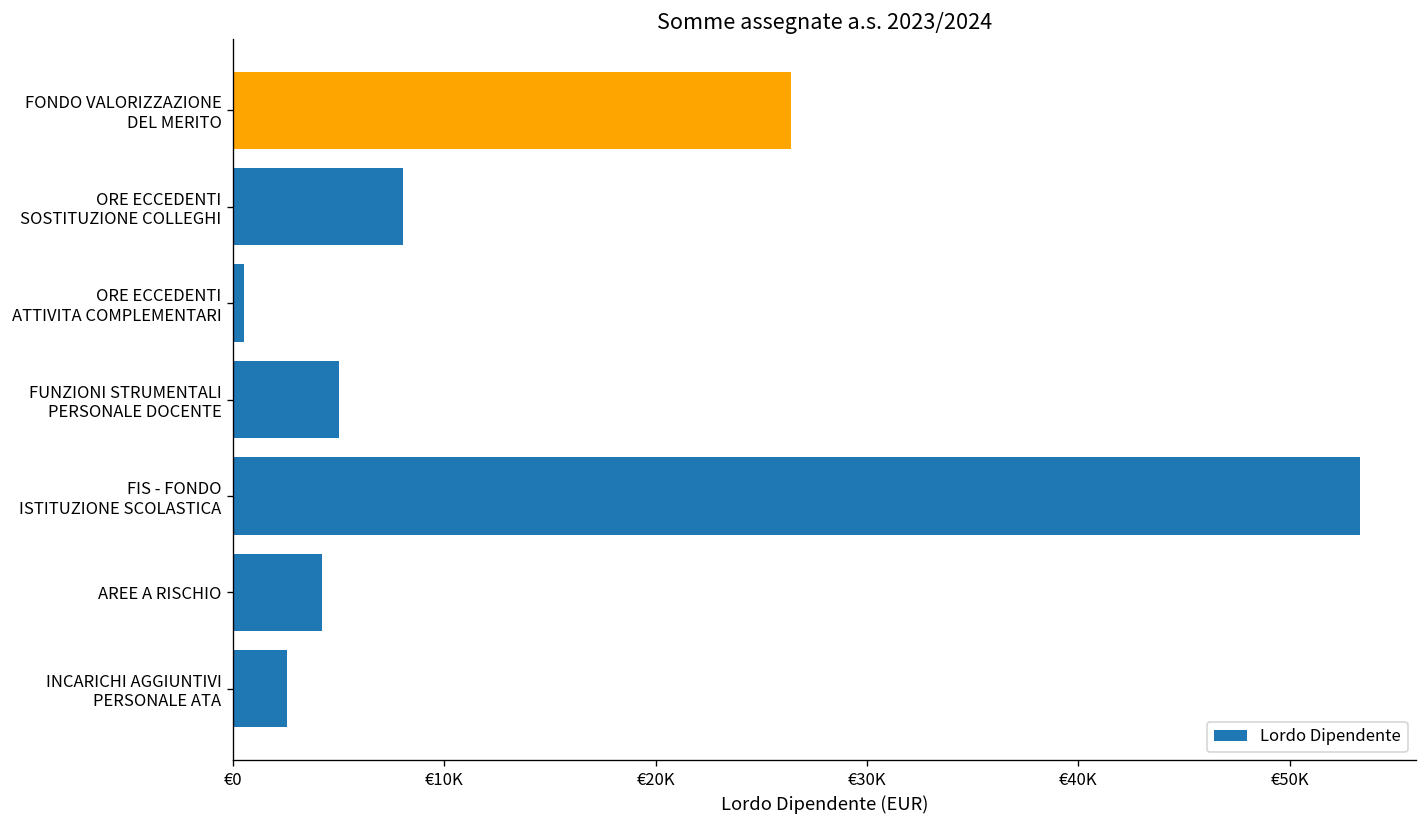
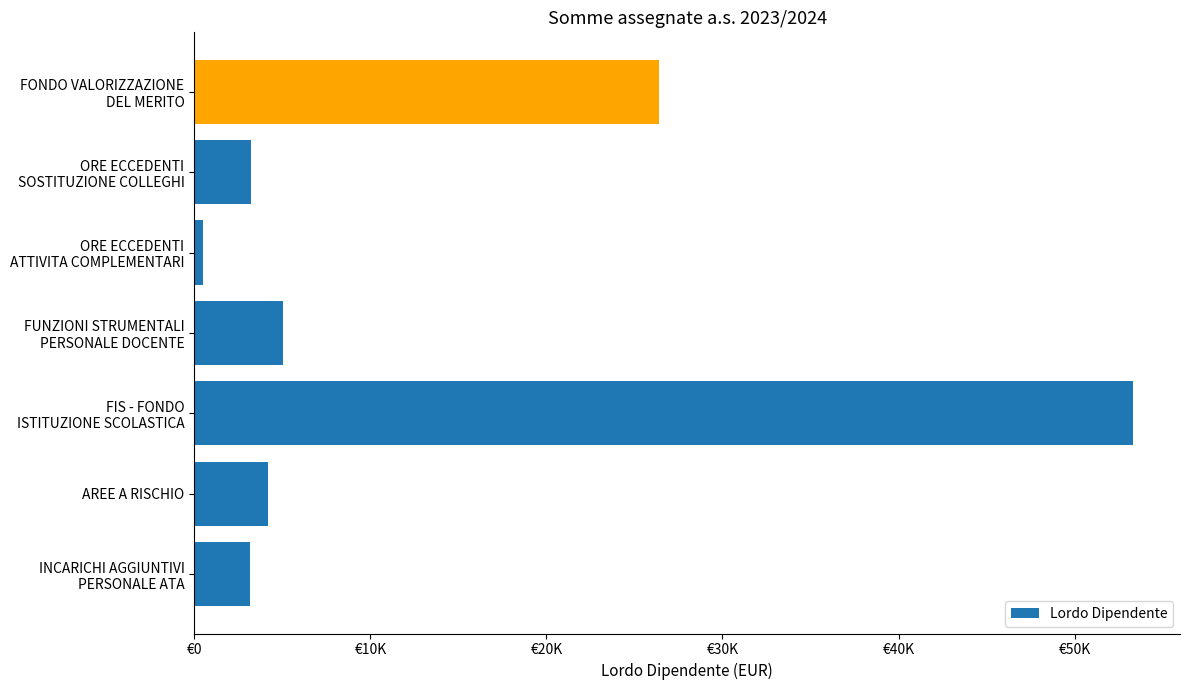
ORE ECCEDENTI SOSTITUZIONE COLLEGHI: €8000 -> €3200
INCARICHI AGGIUNTIVI PERSONALE ATA: €2600 -> €3200
